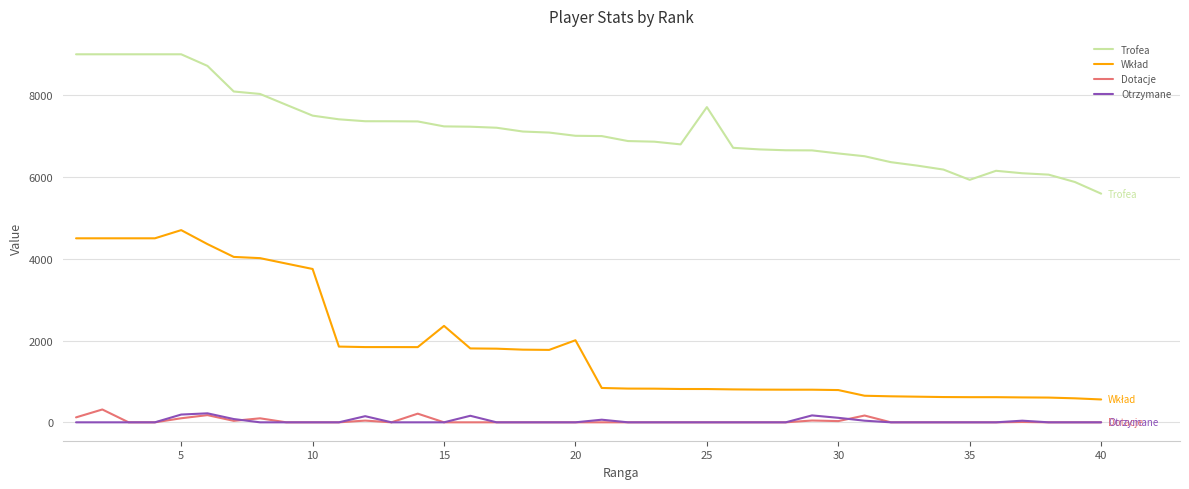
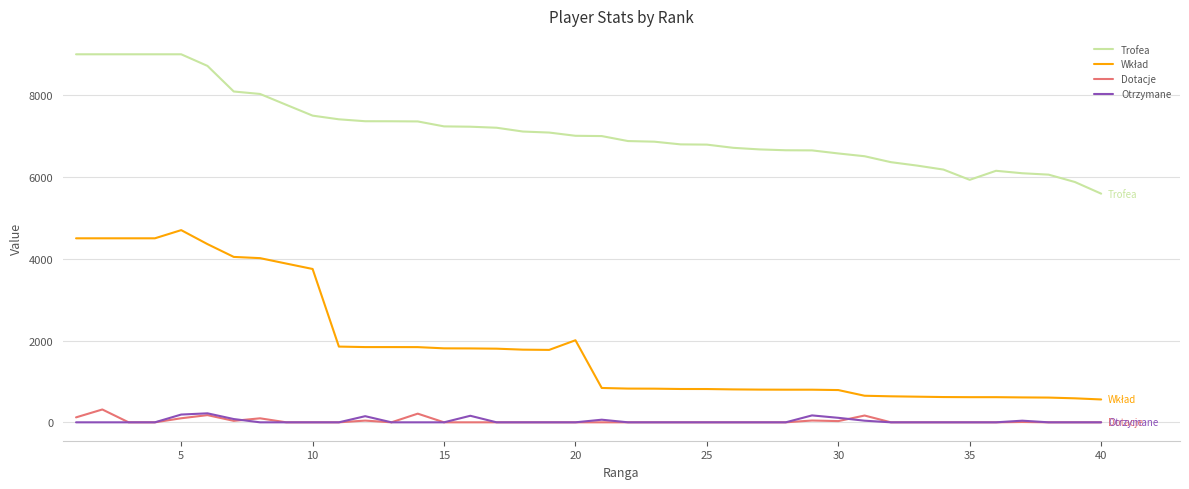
Wkład, 15: 2400 -> 1800
Trofea, 25: 7700 -> 6800
